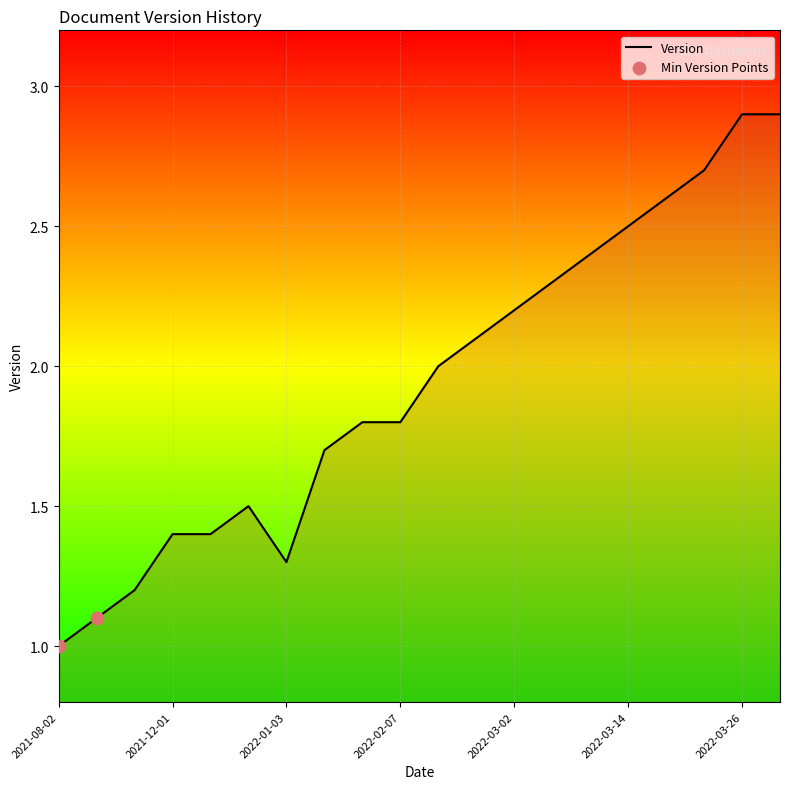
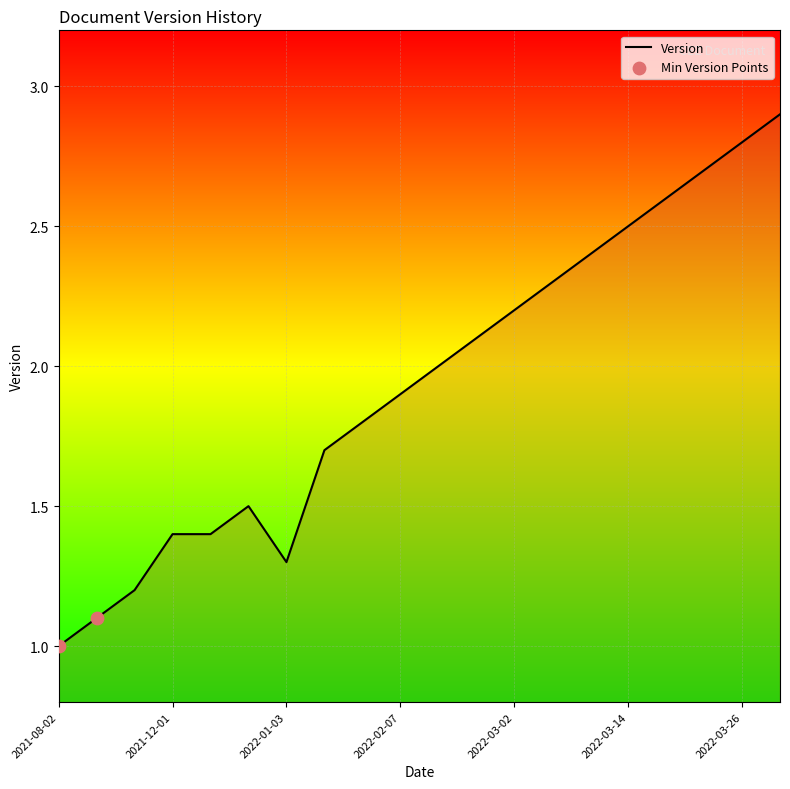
Version, 2022-02-07: 1.8 -> 1.9
Version, 2022-03-26: 2.9 -> 2.8
